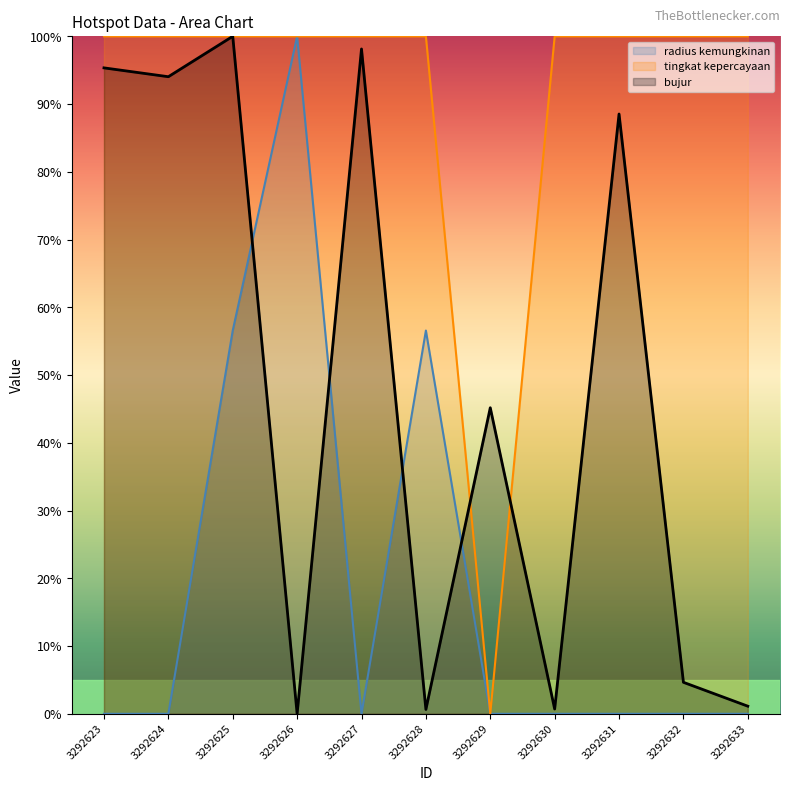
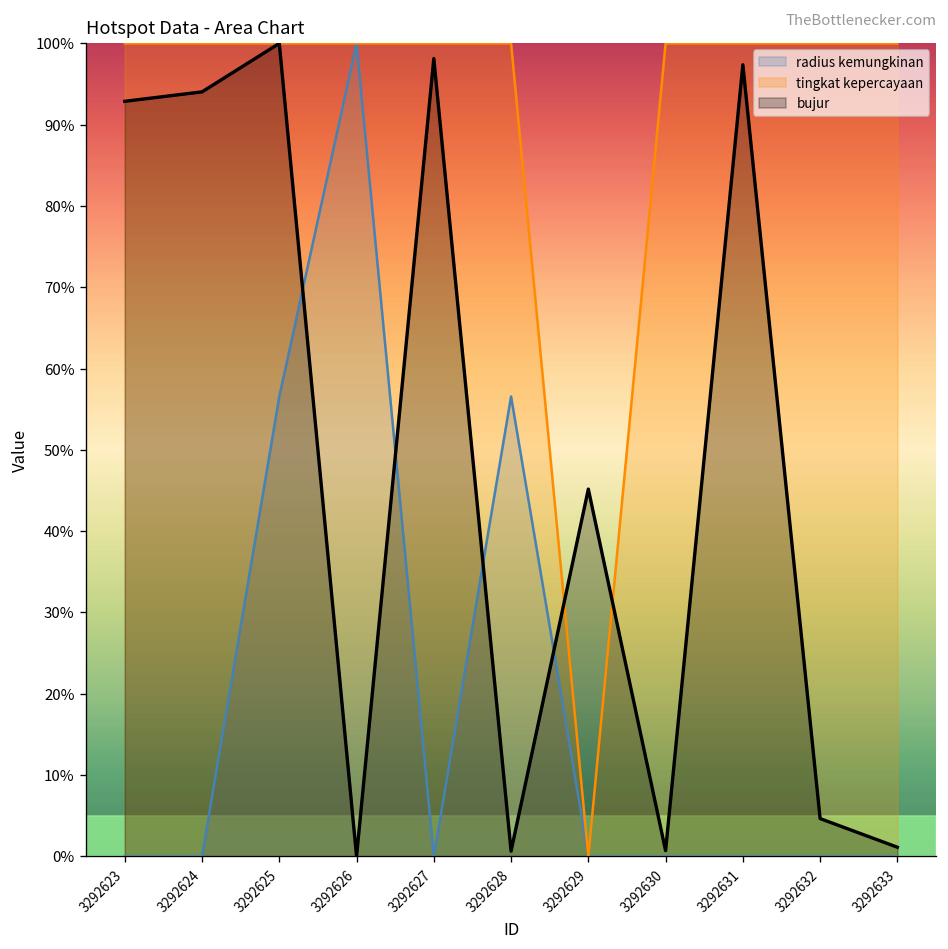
bujur, 3292623: 95% -> 93%
bujur, 3292631: 89% -> 97%
